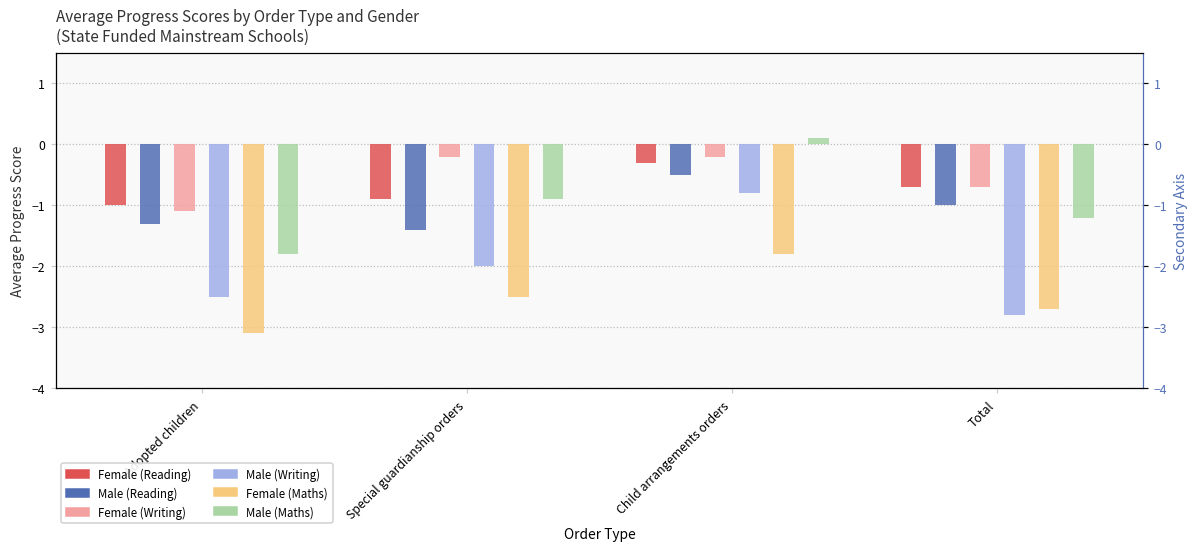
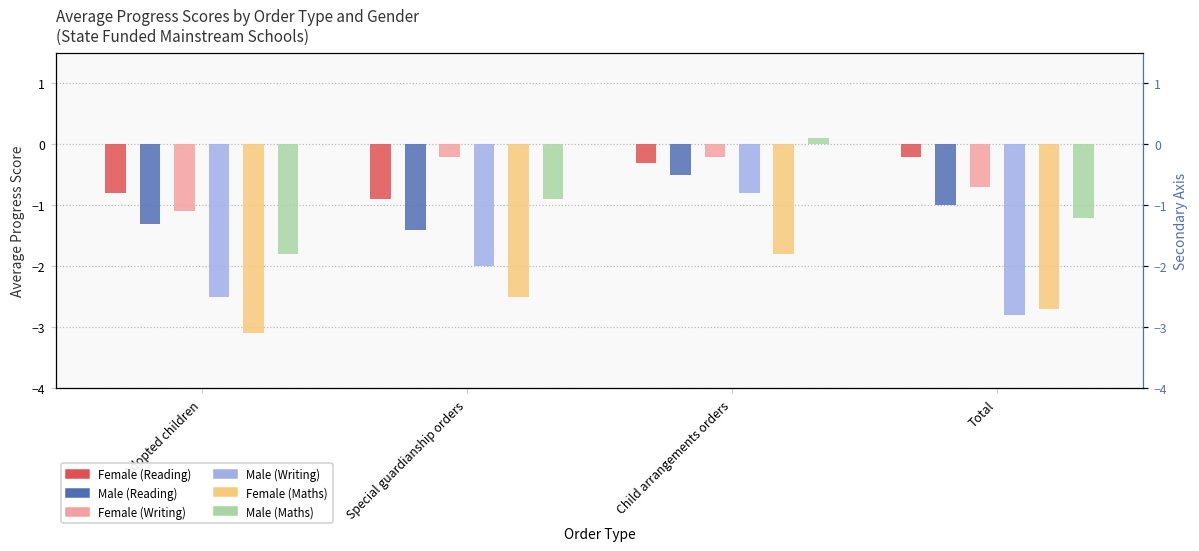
Female (Reading), Adopted children: -1.0 -> -0.8
Female (Reading), Total: -0.7 -> -0.2
